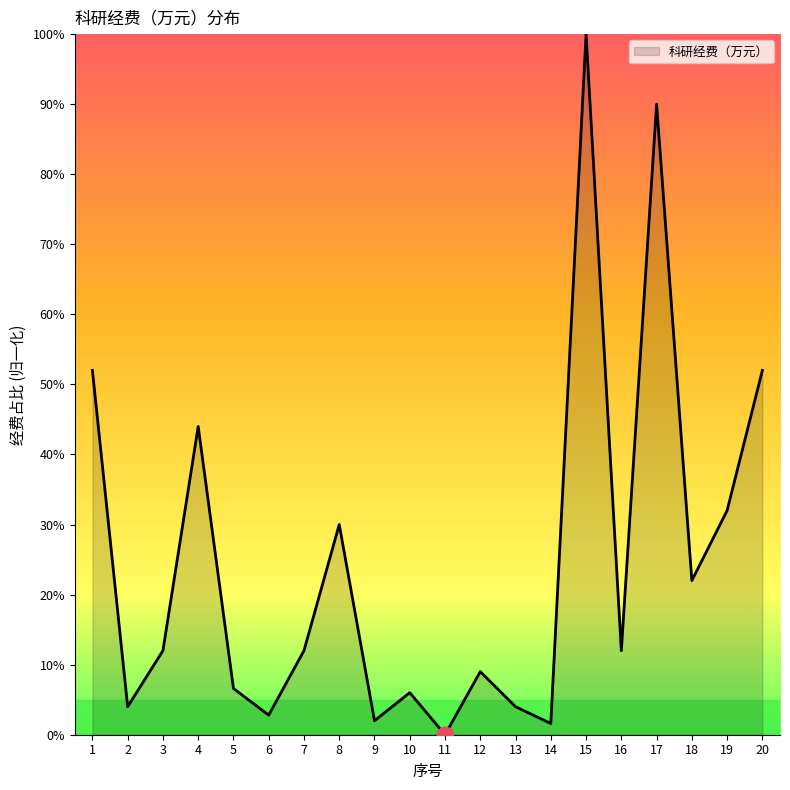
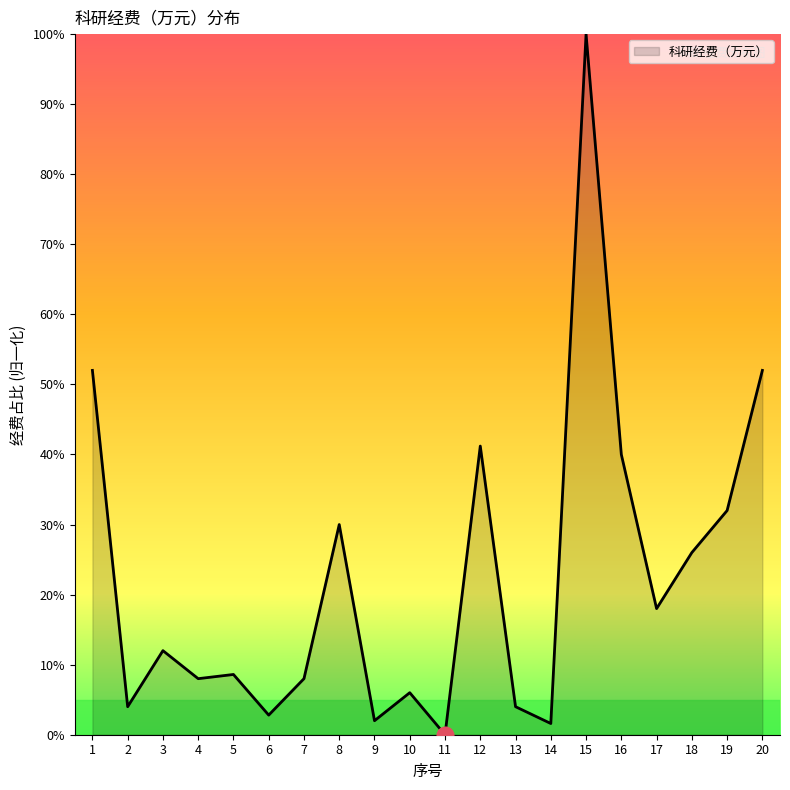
科研经费（万元）, 4: 44% -> 8%
科研经费（万元）, 5: 7% -> 9%
科研经费（万元）, 7: 12% -> 8%
科研经费（万元）, 12: 9% -> 41%
科研经费（万元）, 16: 12% -> 40%
科研经费（万元）, 17: 90% -> 18%
科研经费（万元）, 18: 22% -> 26%
